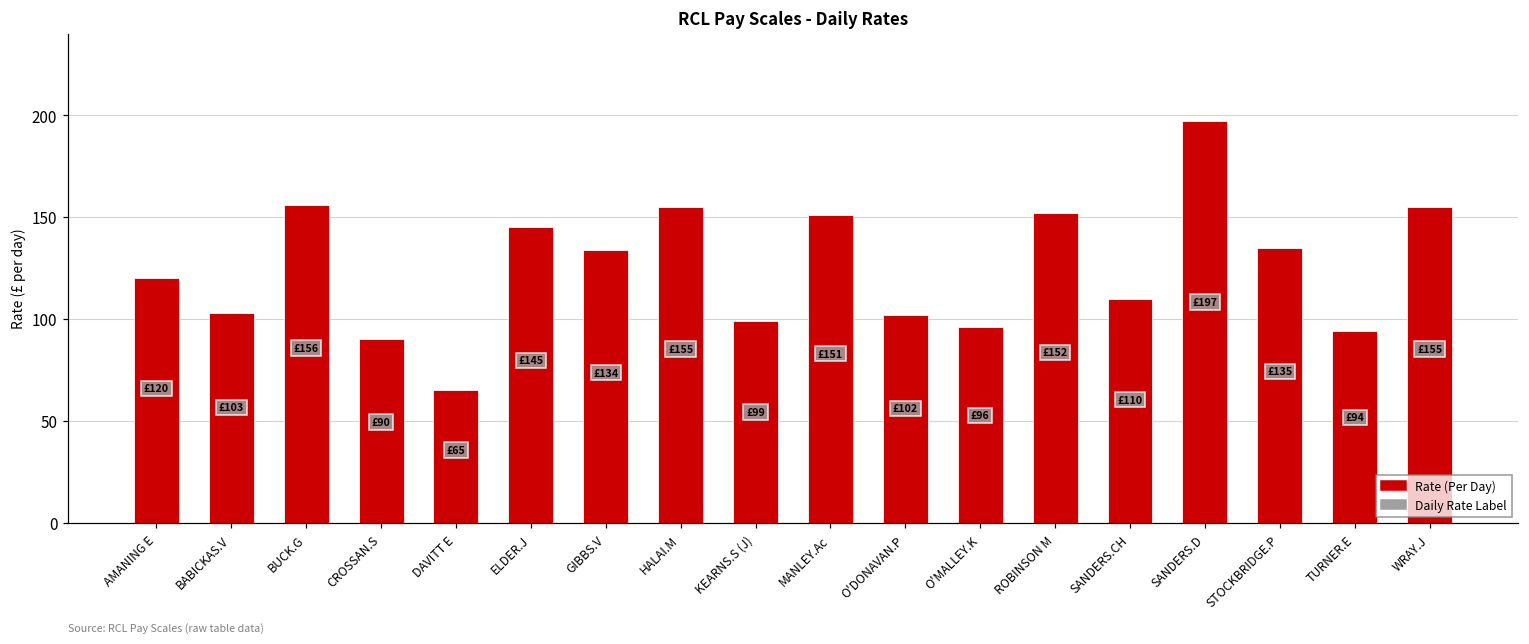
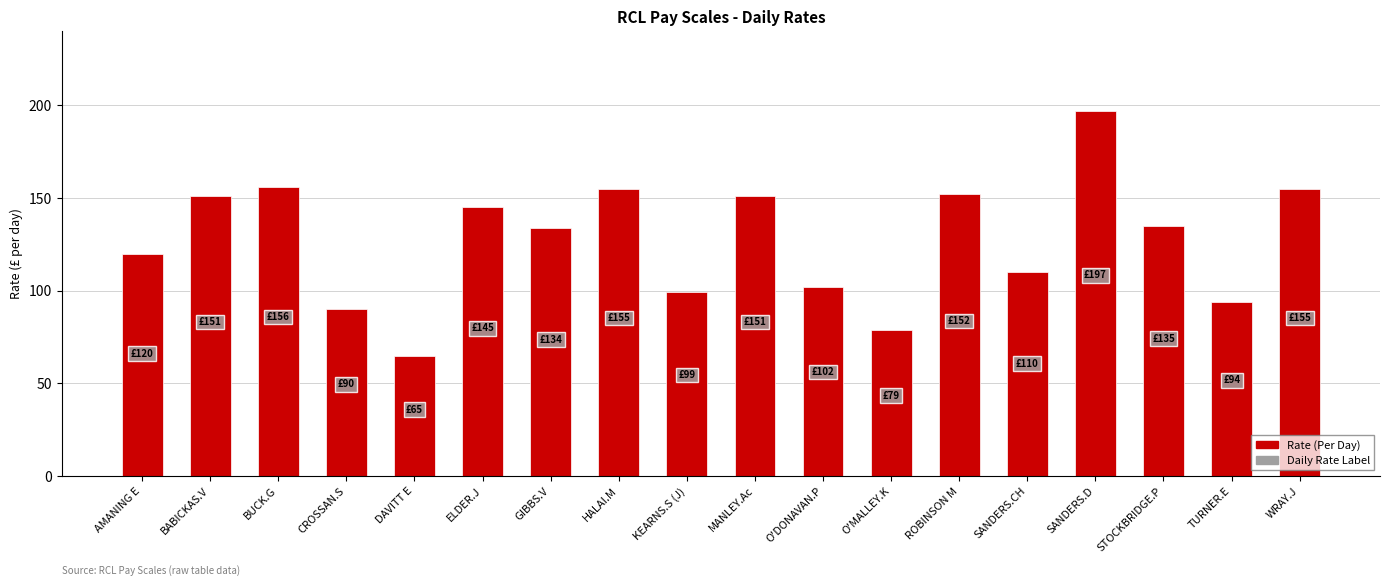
BABICKAS.V: £103 -> £151
O'MALLEY.K: £96 -> £79
